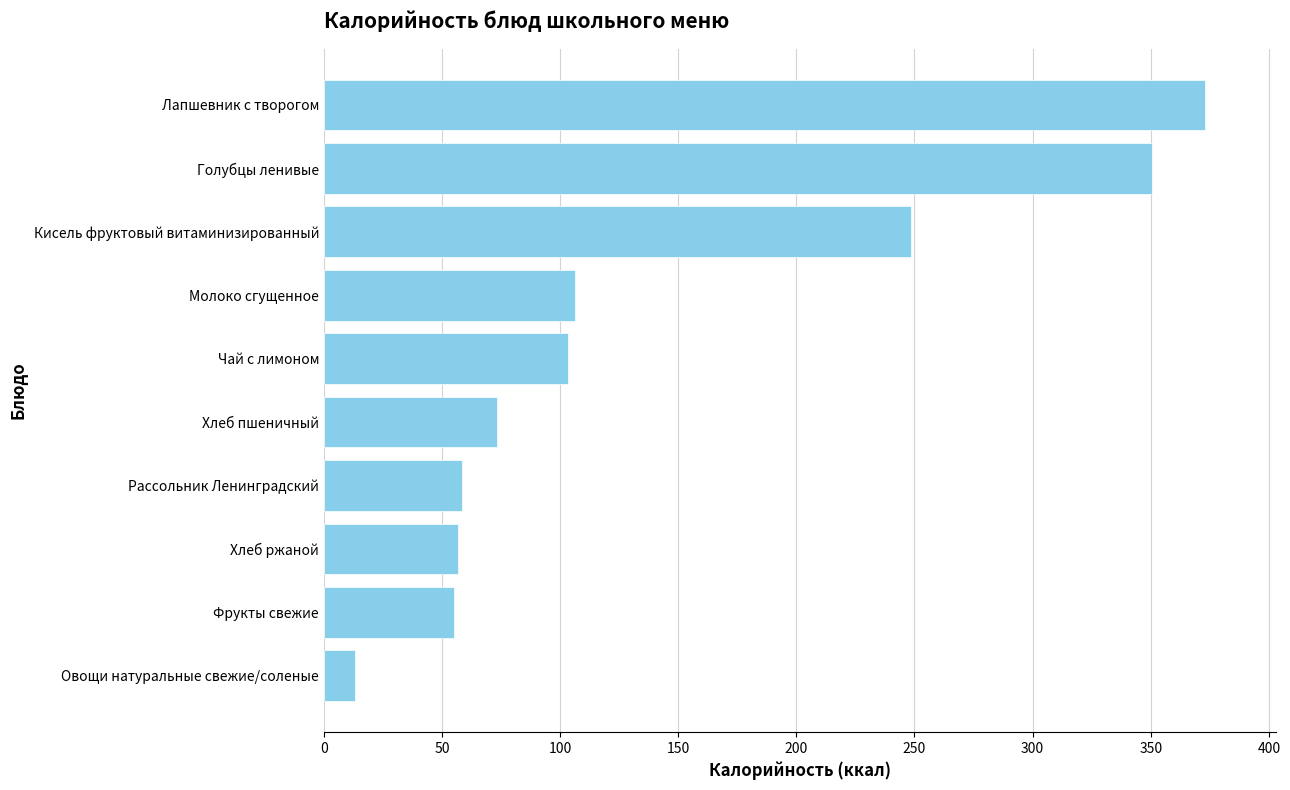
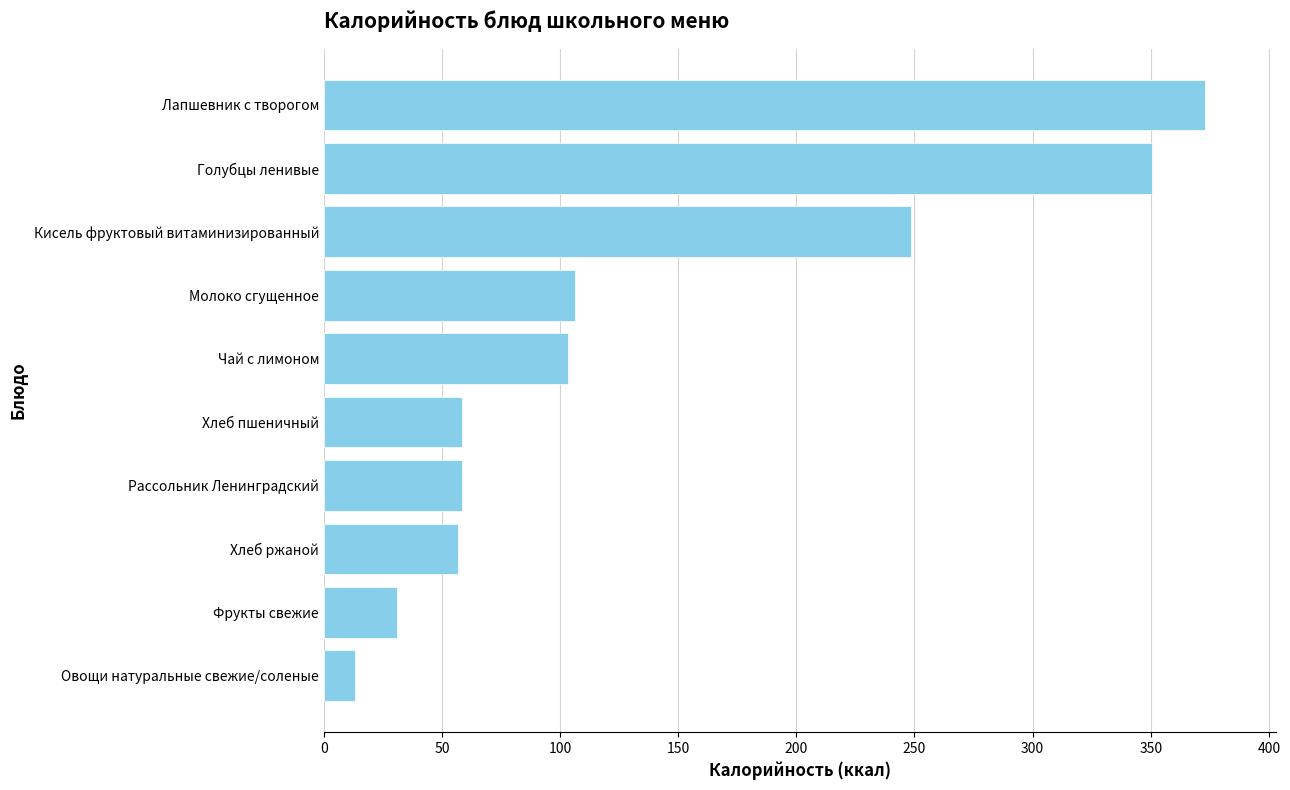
Хлеб пшеничный: 73 -> 59
Фрукты свежие: 55 -> 31
